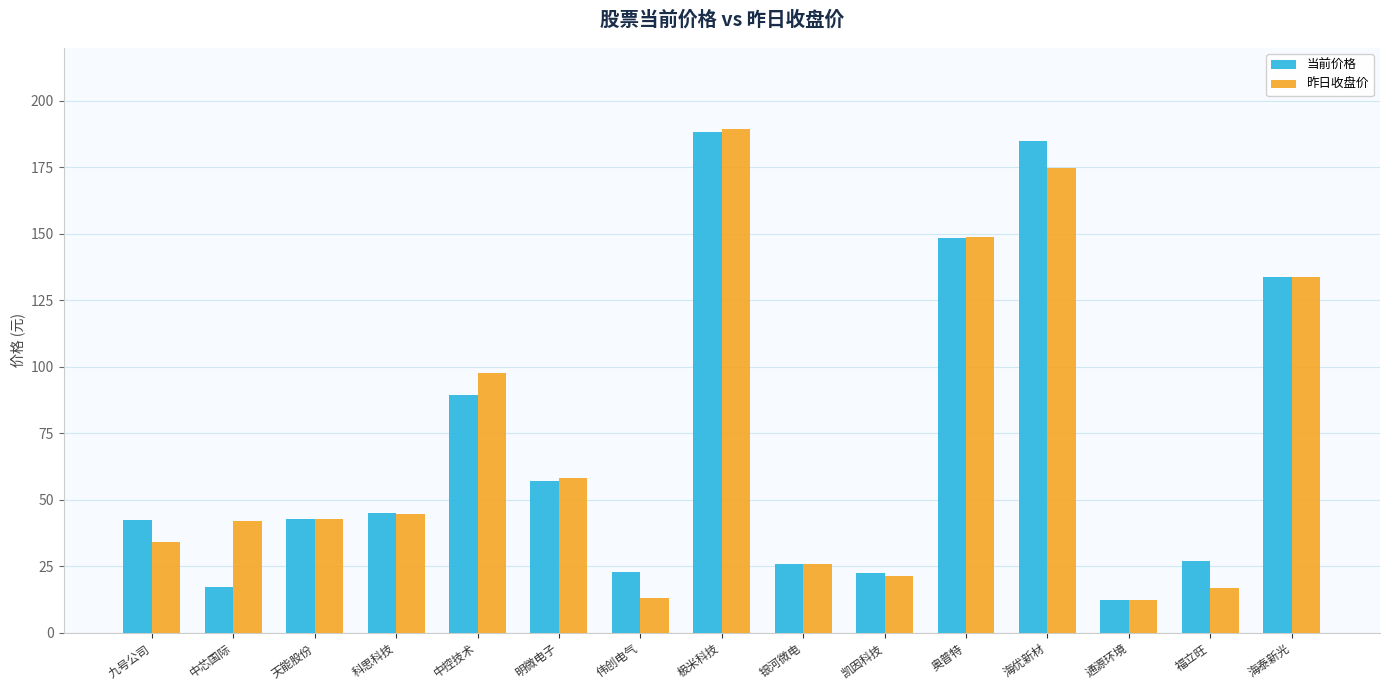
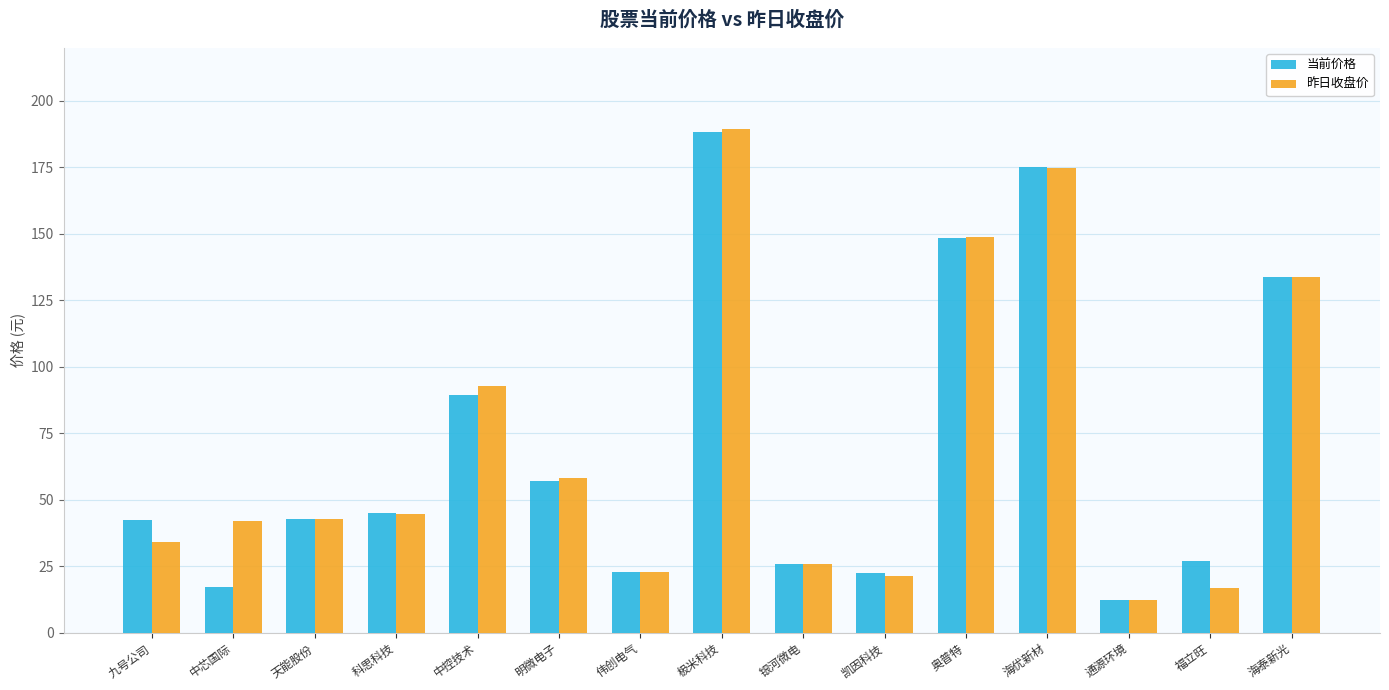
昨日收盘价, 中控技术: 98 -> 93
昨日收盘价, 伟创电气: 13 -> 23
当前价格, 海优新材: 185 -> 175
